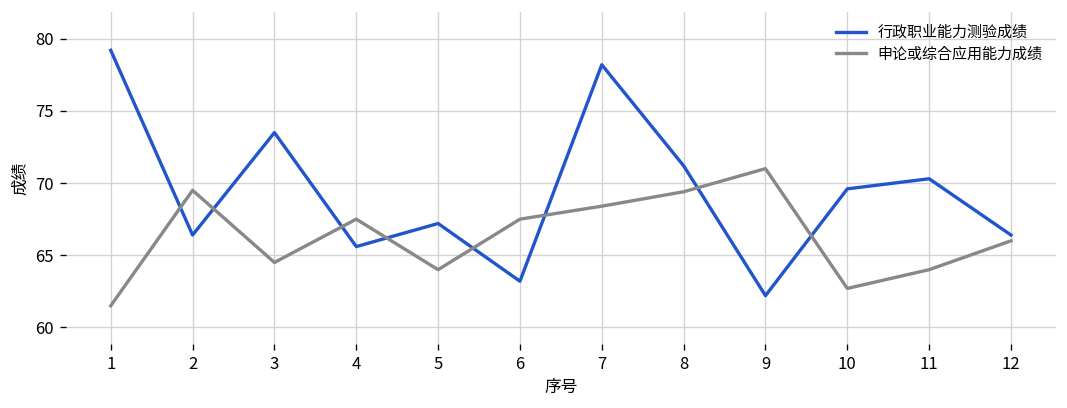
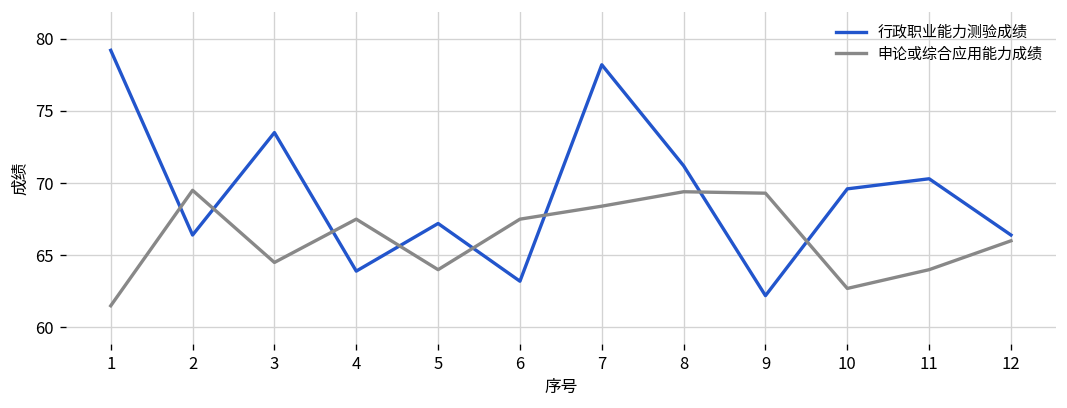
行政职业能力测验成绩, 4: 65.6 -> 63.9
申论或综合应用能力成绩, 9: 71.0 -> 69.3
